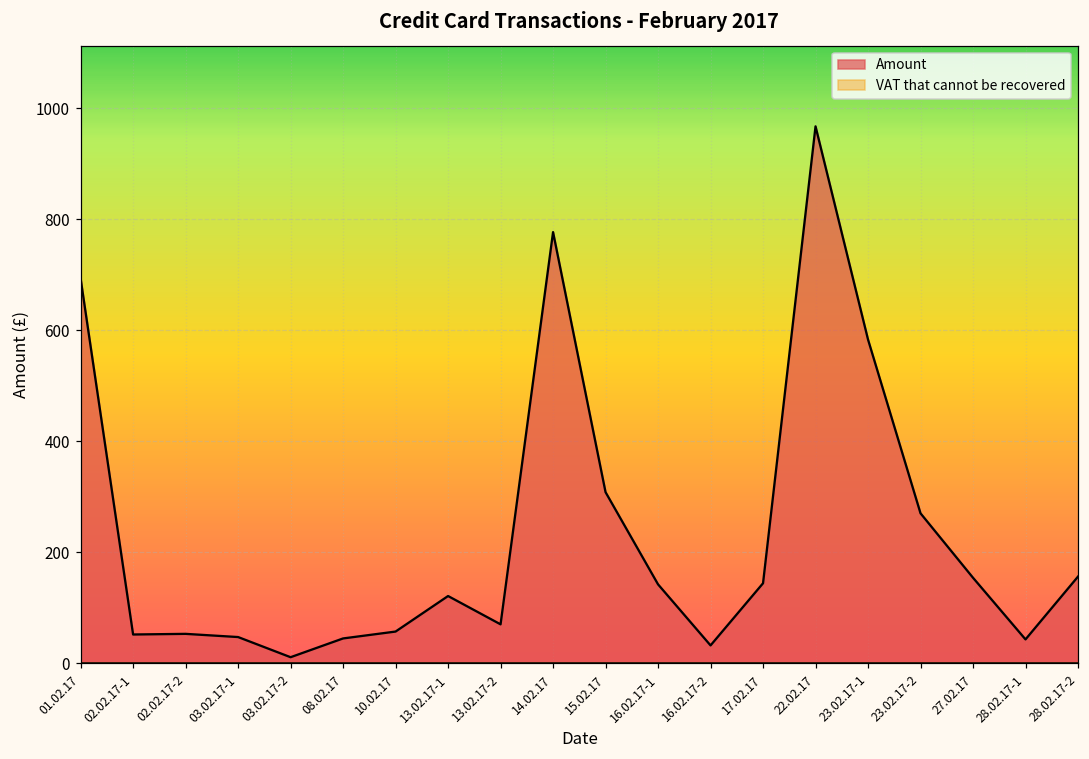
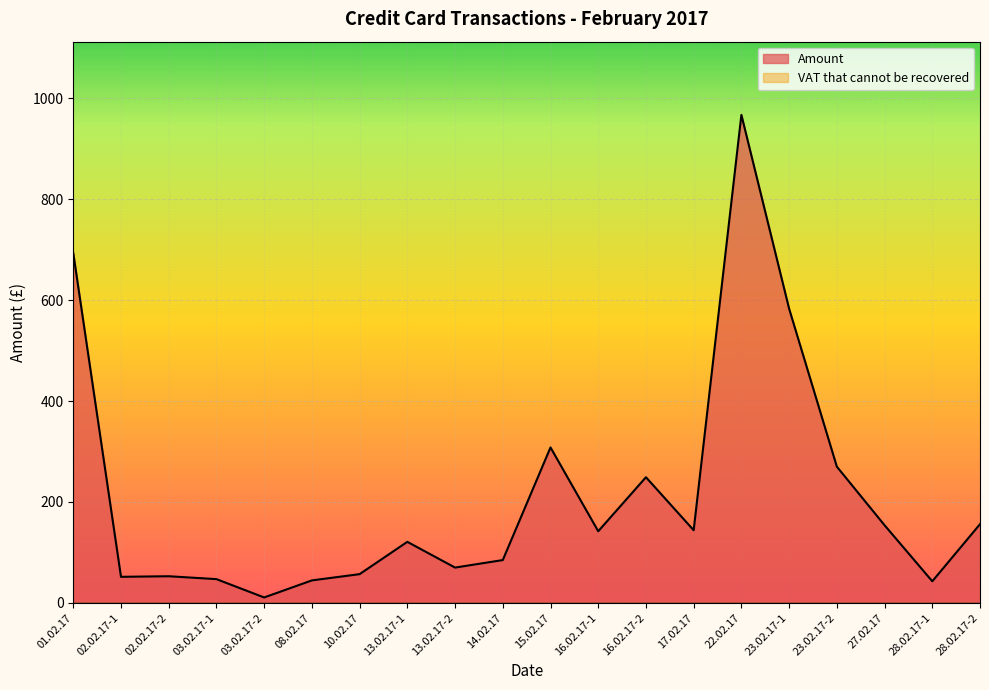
Amount, 14.02.17: 780 -> 80
Amount, 16.02.17-2: 30 -> 250
